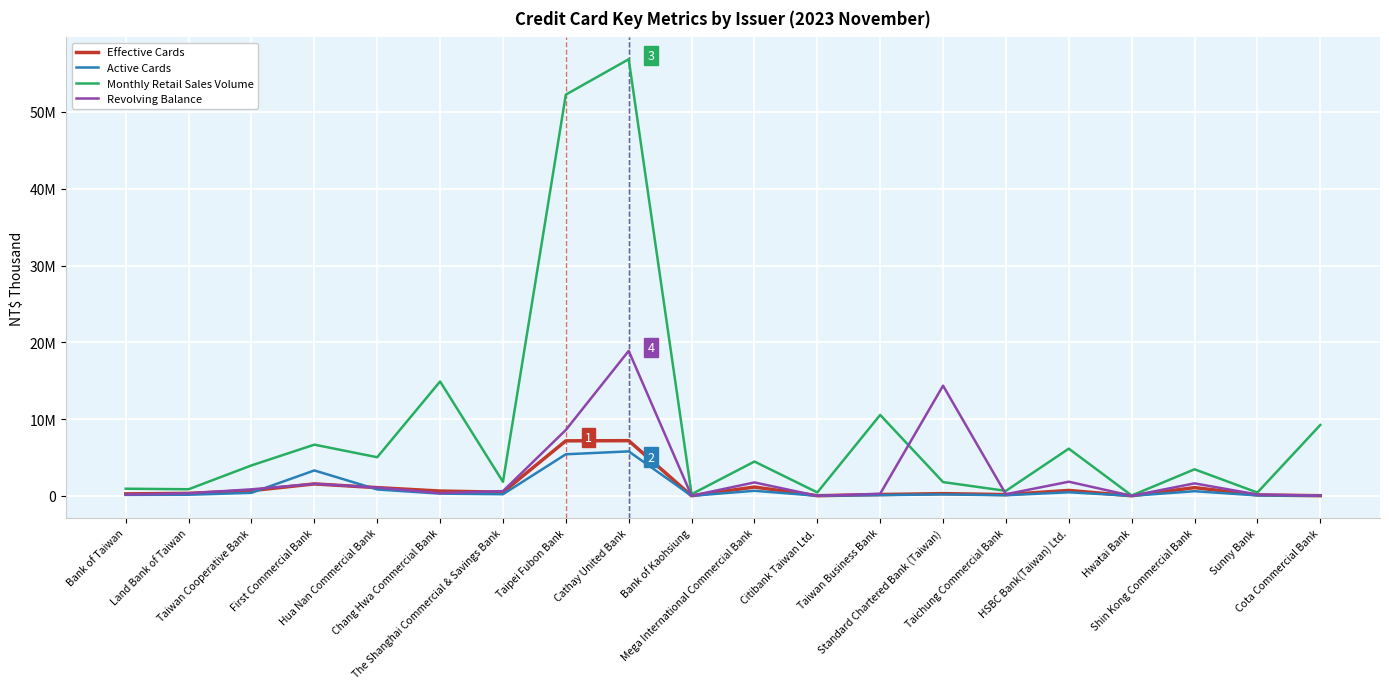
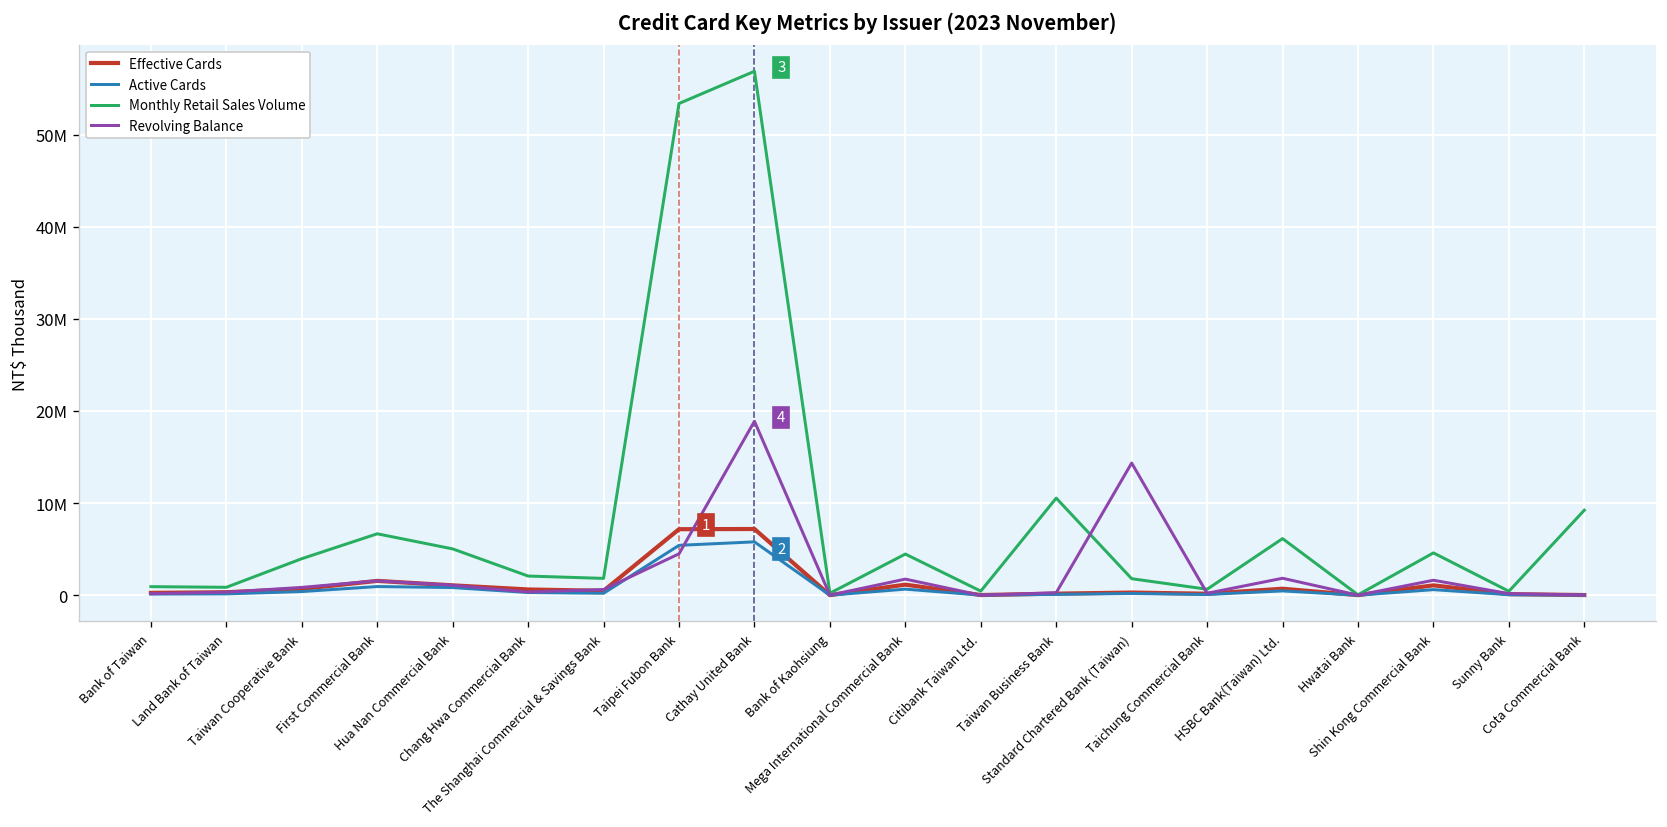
Active Cards, First Commercial Bank: 3000000 -> 1000000
Monthly Retail Sales Volume, Chang Hwa Commercial Bank: 15000000 -> 2000000
Monthly Retail Sales Volume, Taipei Fubon Bank: 52000000 -> 53000000
Revolving Balance, Taipei Fubon Bank: 9000000 -> 4000000
Monthly Retail Sales Volume, Shin Kong Commercial Bank: 3000000 -> 5000000
